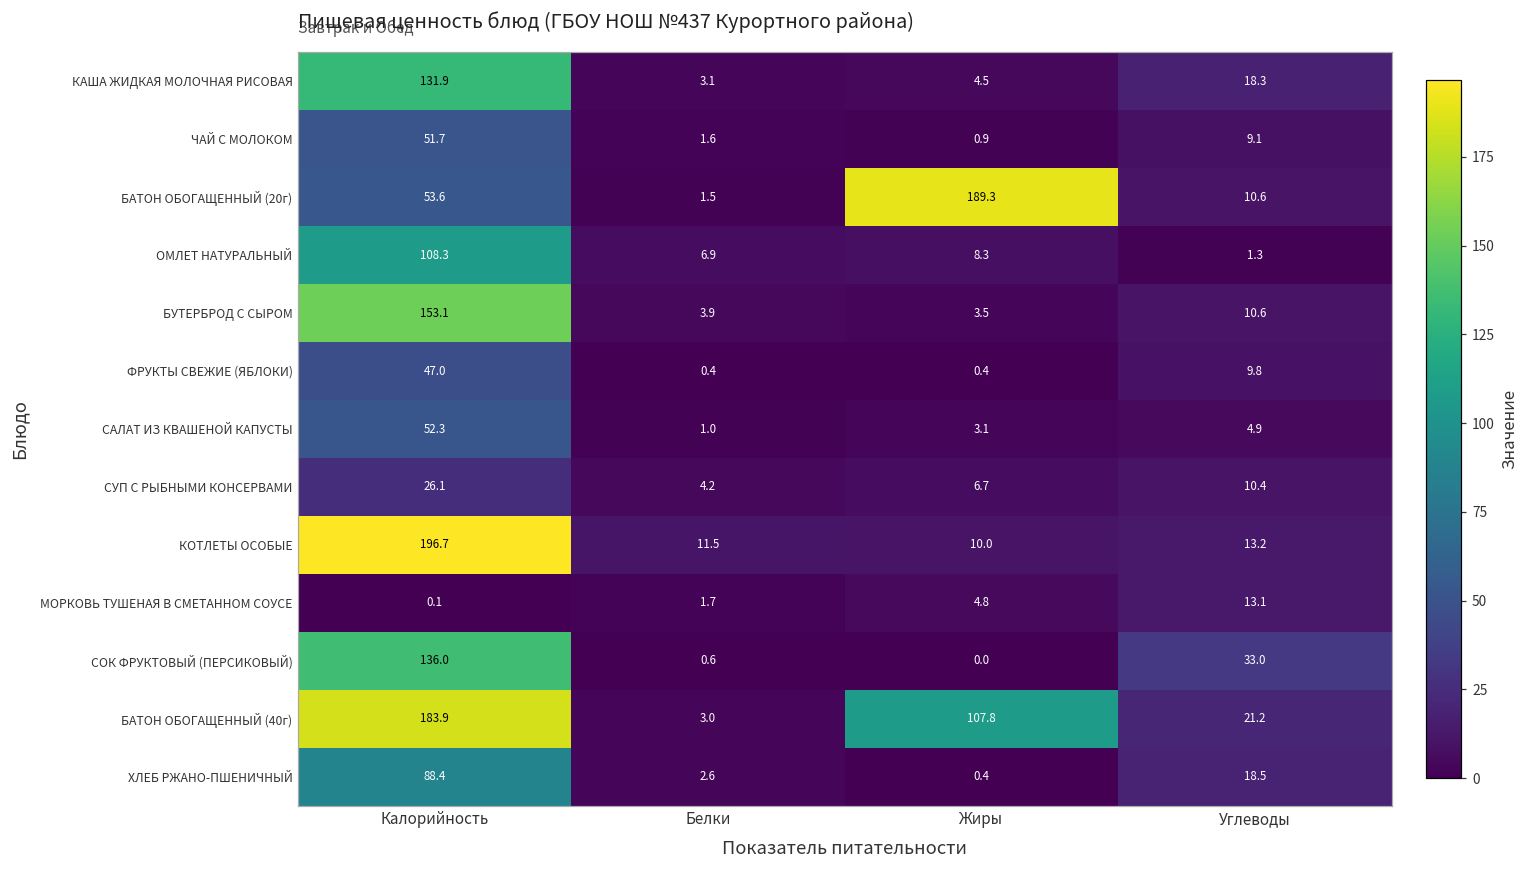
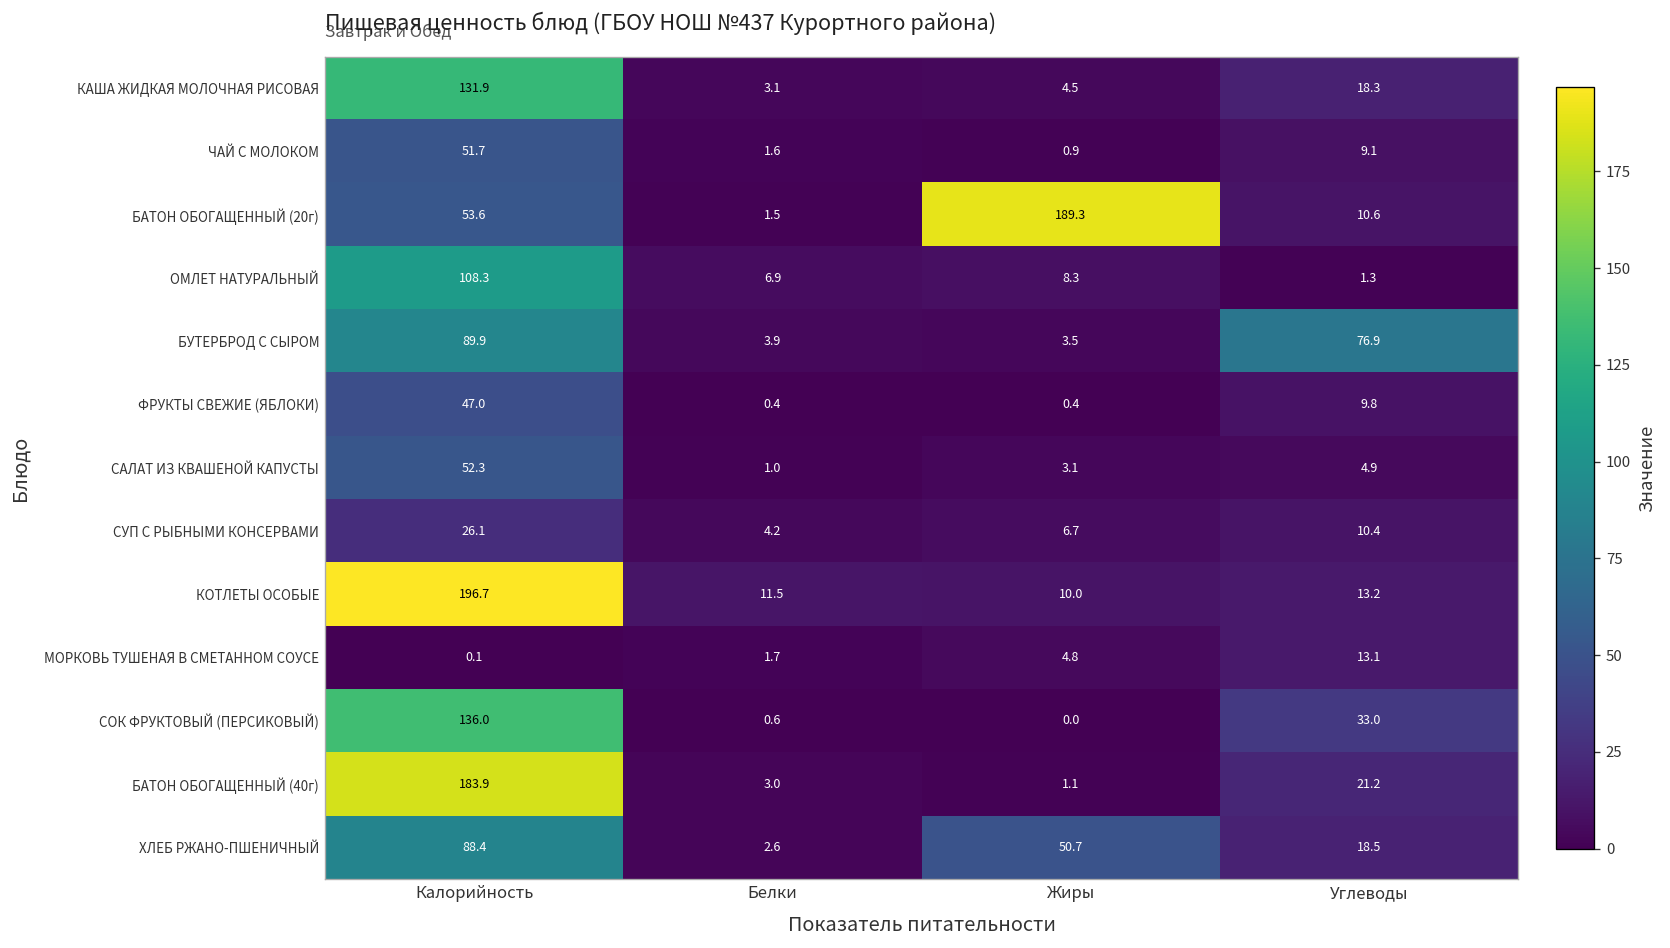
БУТЕРБРОД С СЫРОМ, Калорийность: 153.1 -> 89.9
БУТЕРБРОД С СЫРОМ, Углеводы: 10.6 -> 76.9
БАТОН ОБОГАЩЕННЫЙ (40г), Жиры: 107.8 -> 1.1
ХЛЕБ РЖАНО-ПШЕНИЧНЫЙ, Жиры: 0.4 -> 50.7
